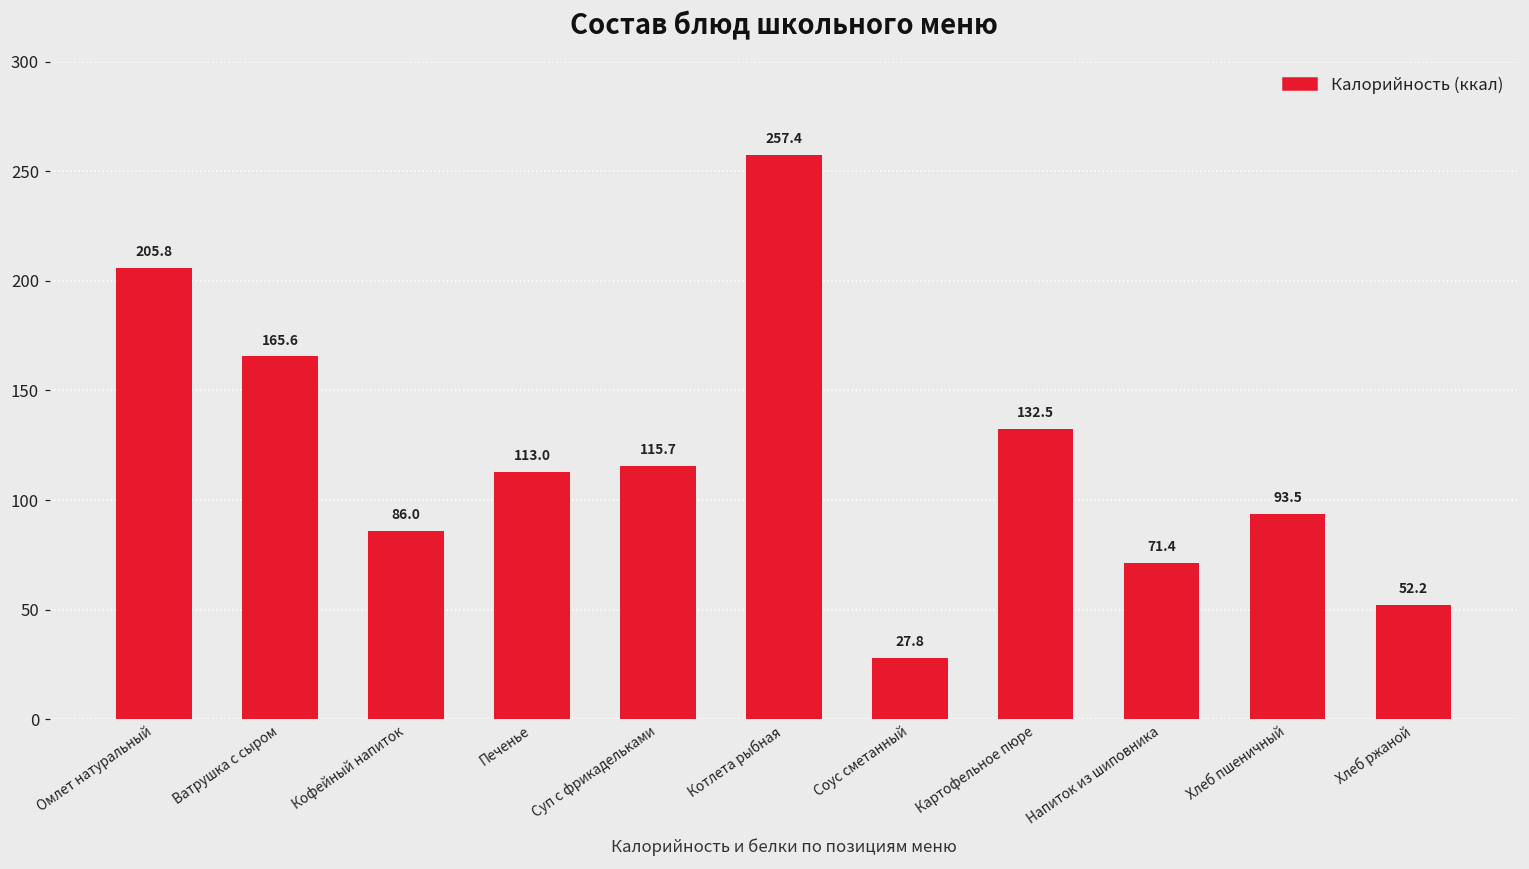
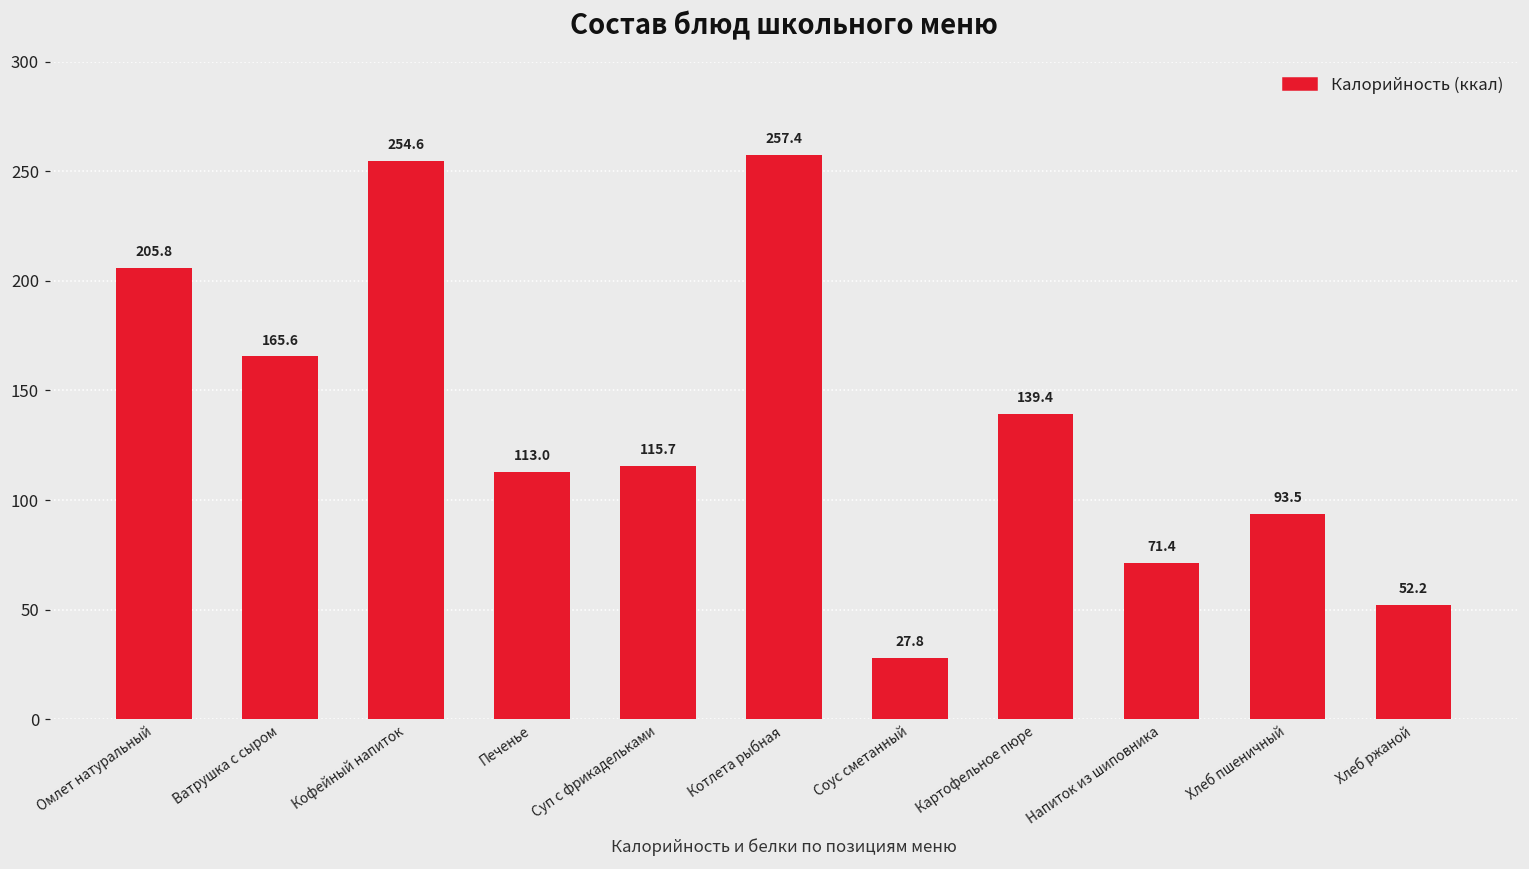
Кофейный напиток: 86.0 -> 254.6
Картофельное пюре: 132.5 -> 139.4
